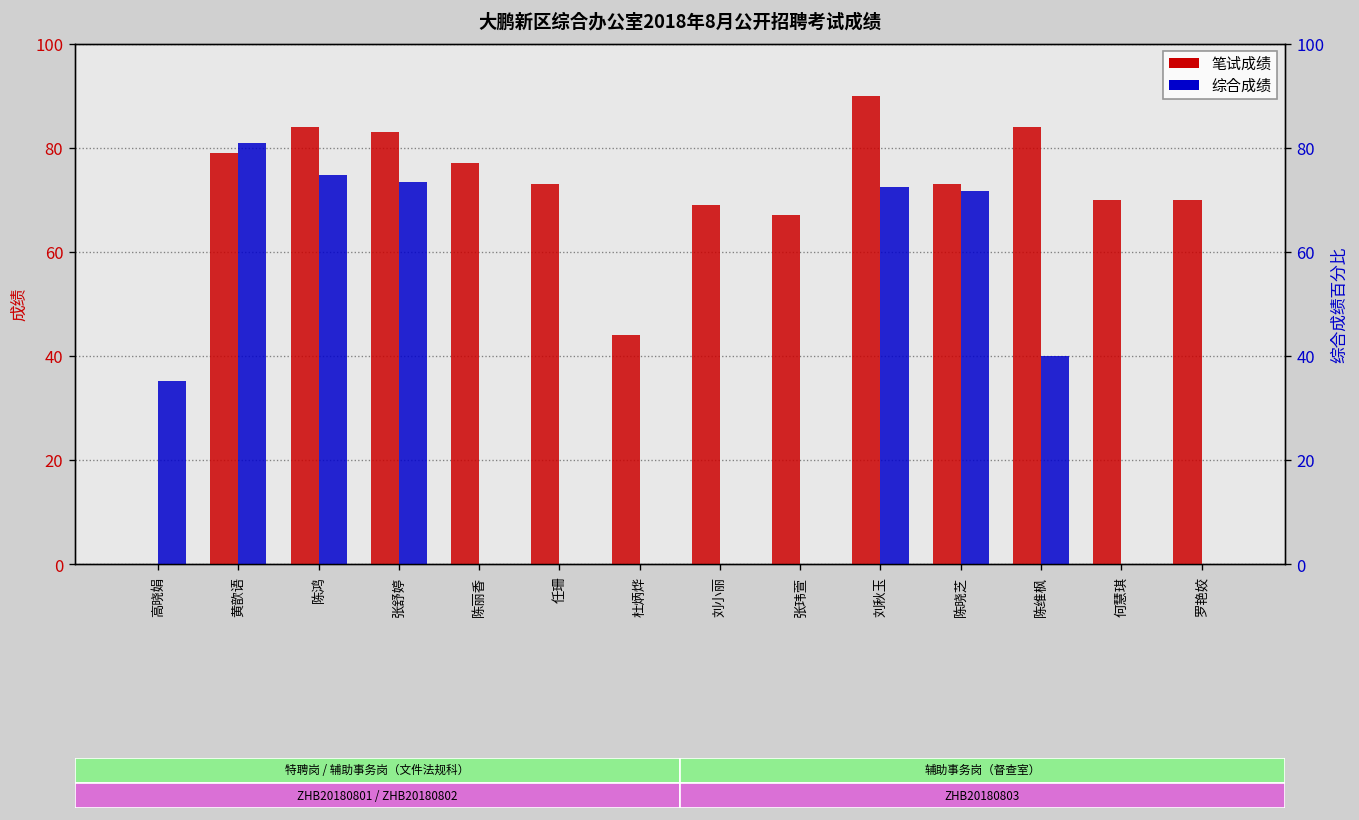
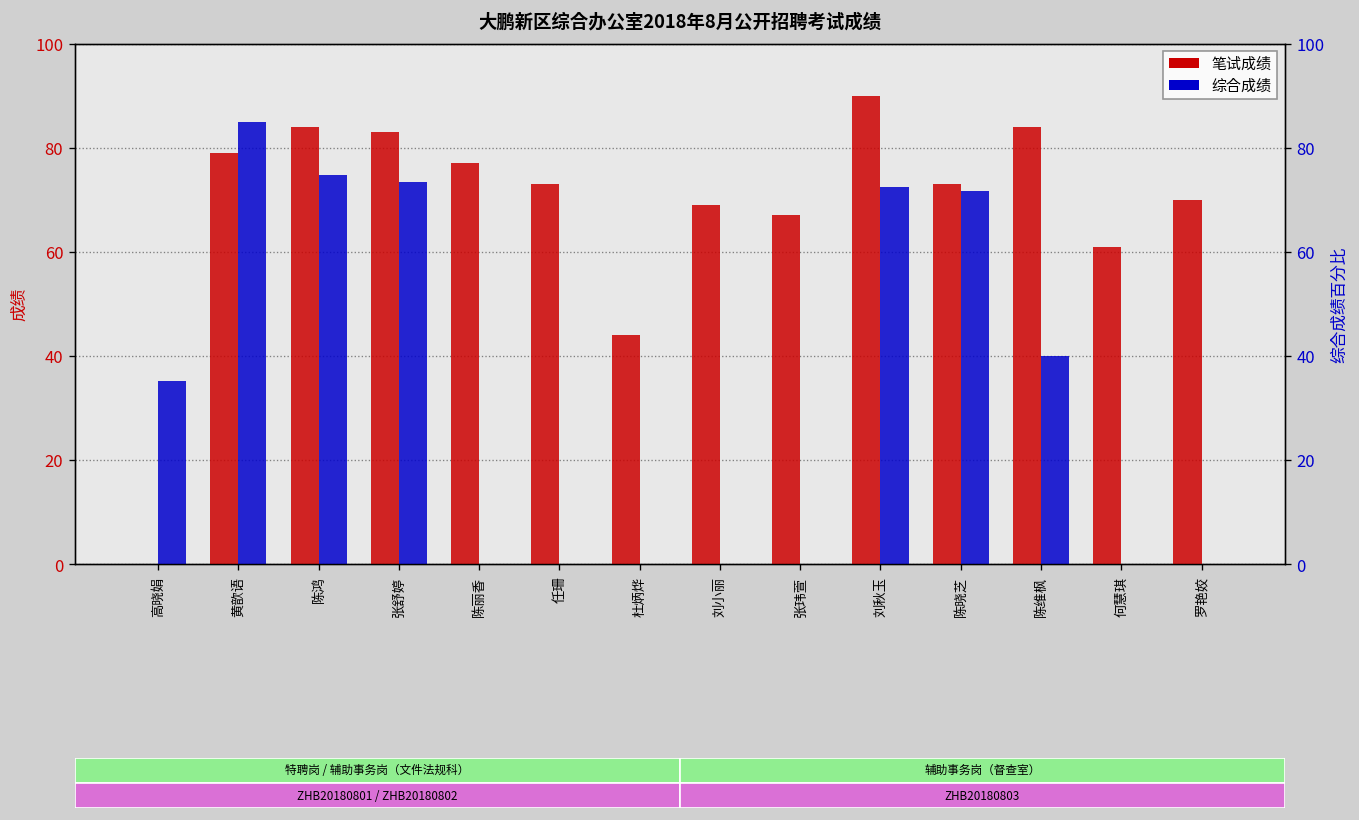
综合成绩, 黄歆语: 81 -> 85
笔试成绩, 何慧琪: 70 -> 61
